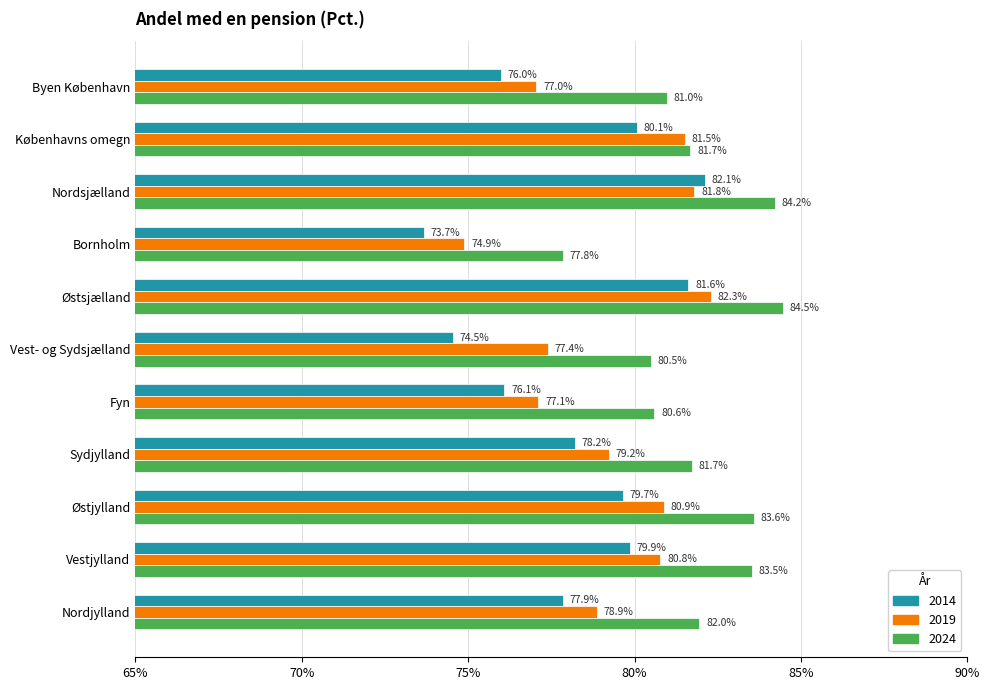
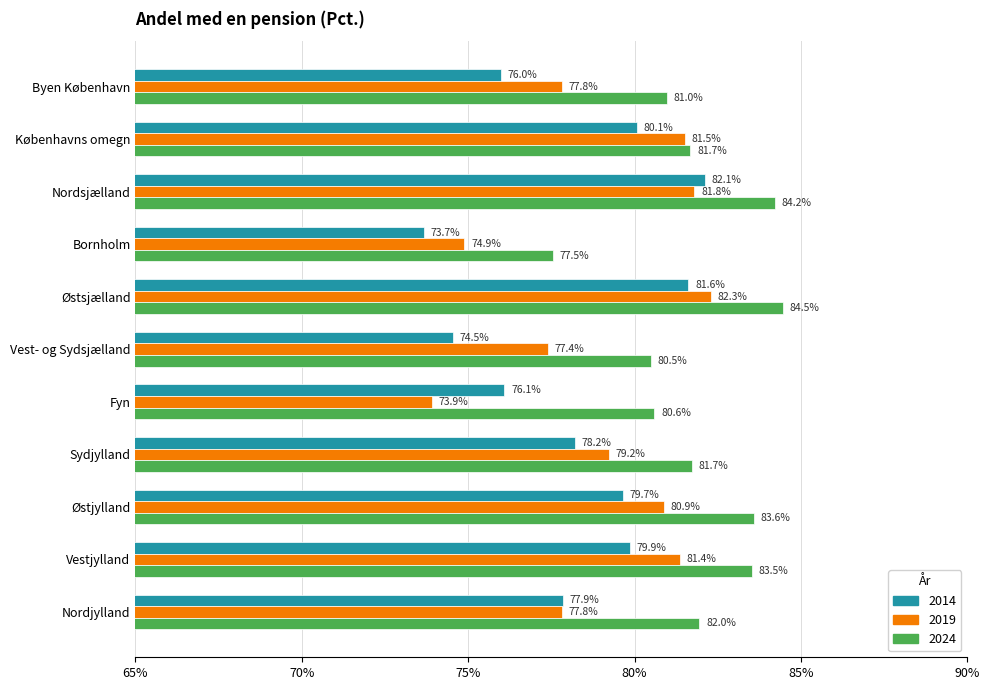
2019, Byen København: 77.0% -> 77.8%
2024, Bornholm: 77.8% -> 77.5%
2019, Fyn: 77.1% -> 73.9%
2019, Vestjylland: 80.8% -> 81.4%
2019, Nordjylland: 78.9% -> 77.8%
